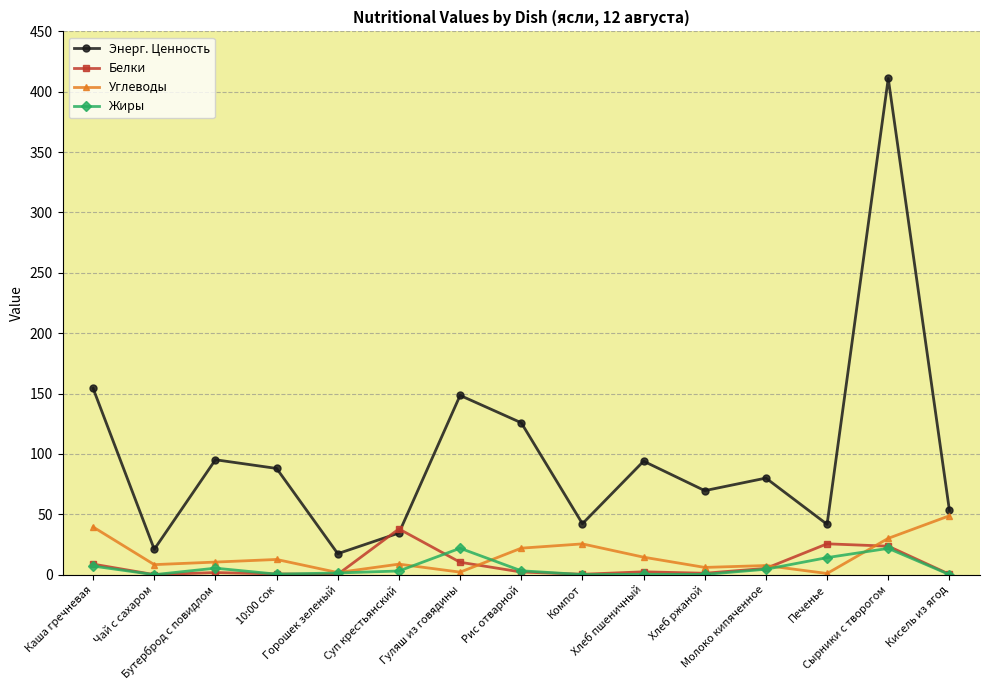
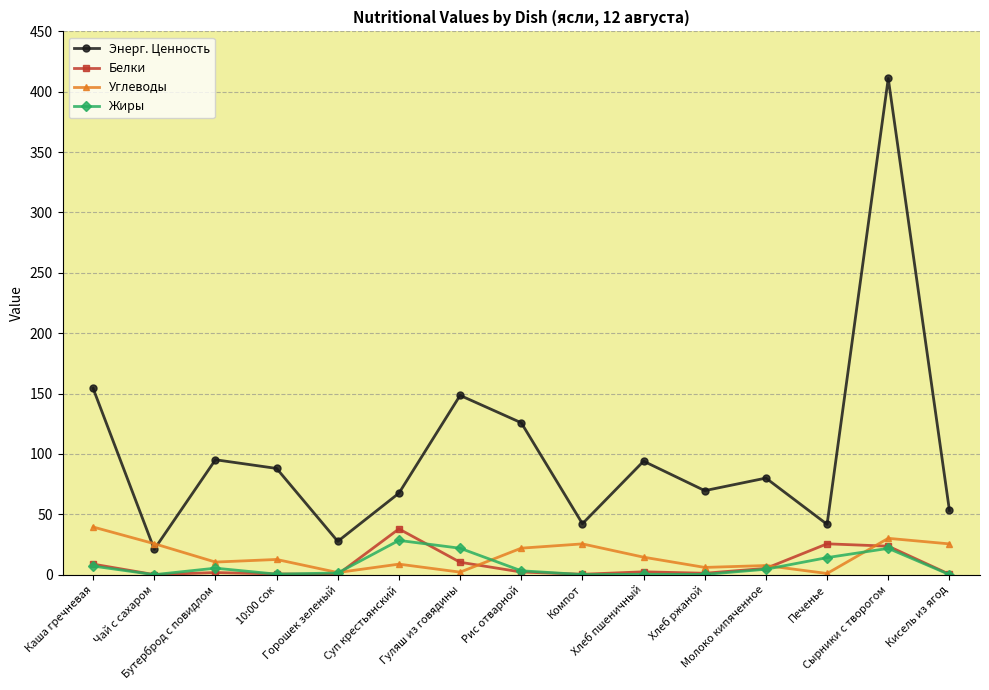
Углеводы, Чай с сахаром: 8 -> 26
Энерг. Ценность, Горошек зеленый: 17 -> 28
Энерг. Ценность, Суп крестьянский: 35 -> 68
Жиры, Суп крестьянский: 3 -> 28
Углеводы, Кисель из ягод: 49 -> 26
